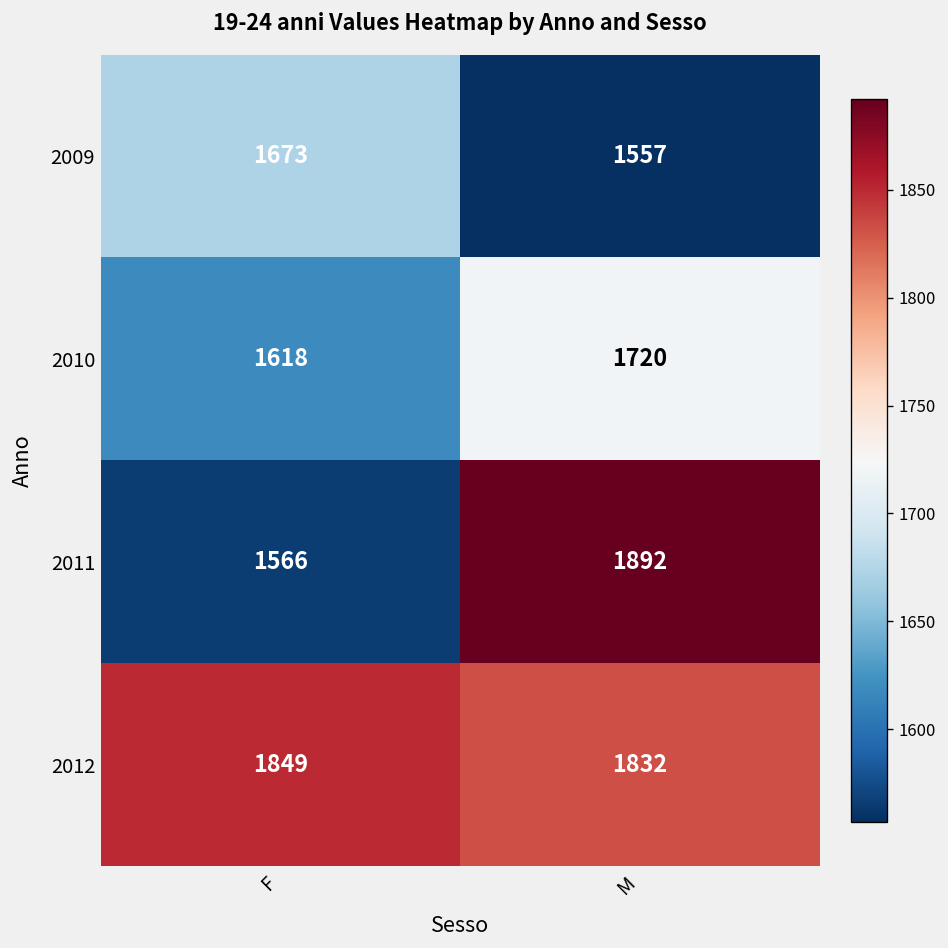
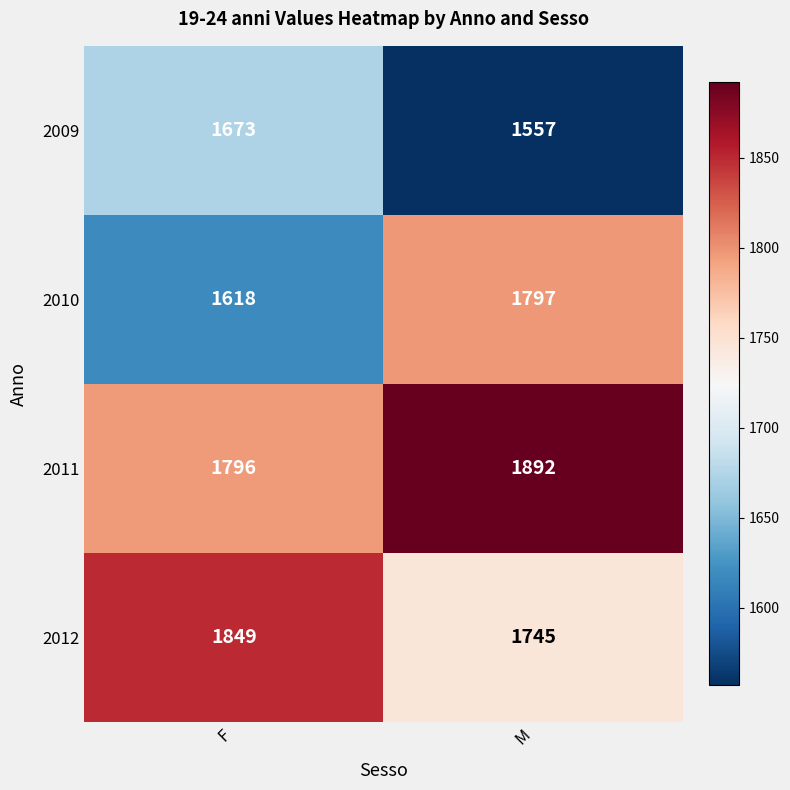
2010, M: 1720 -> 1797
2011, F: 1566 -> 1796
2012, M: 1832 -> 1745
